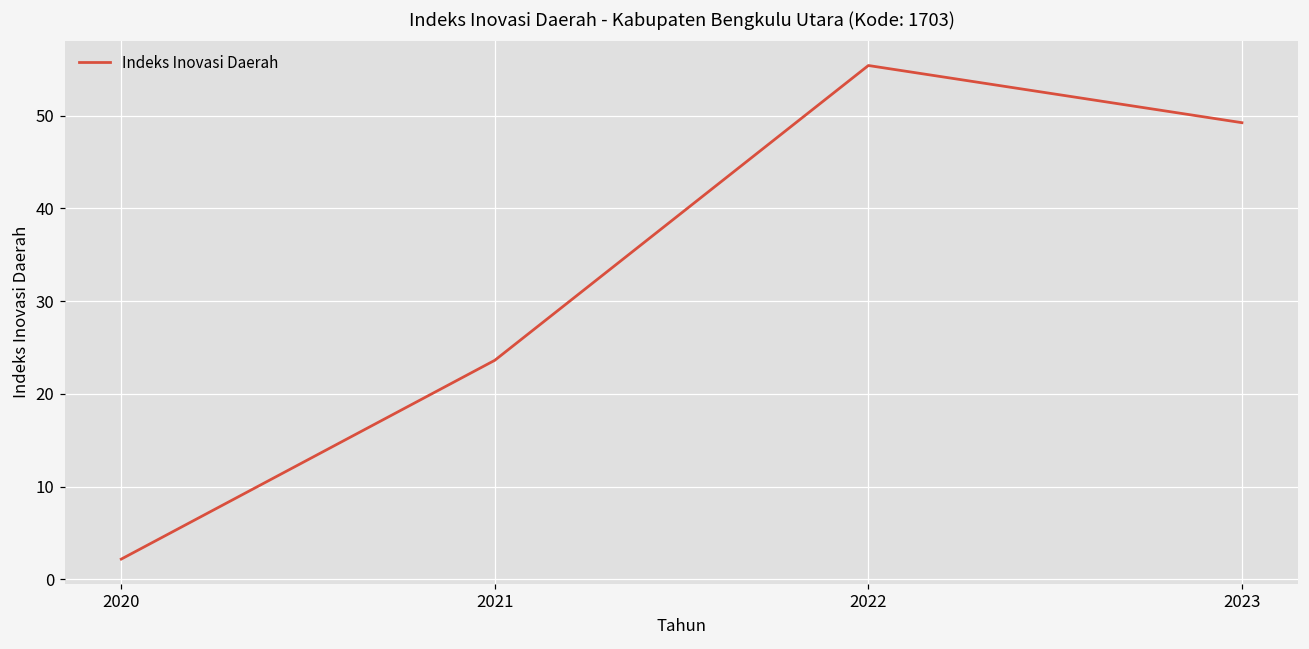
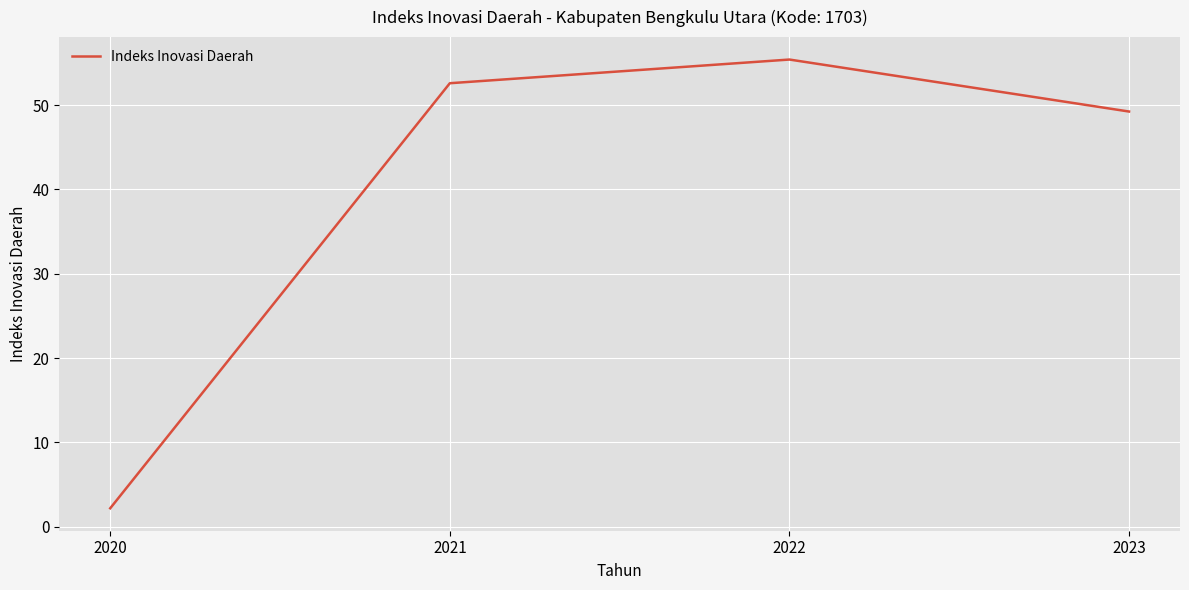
2021: 24 -> 53
